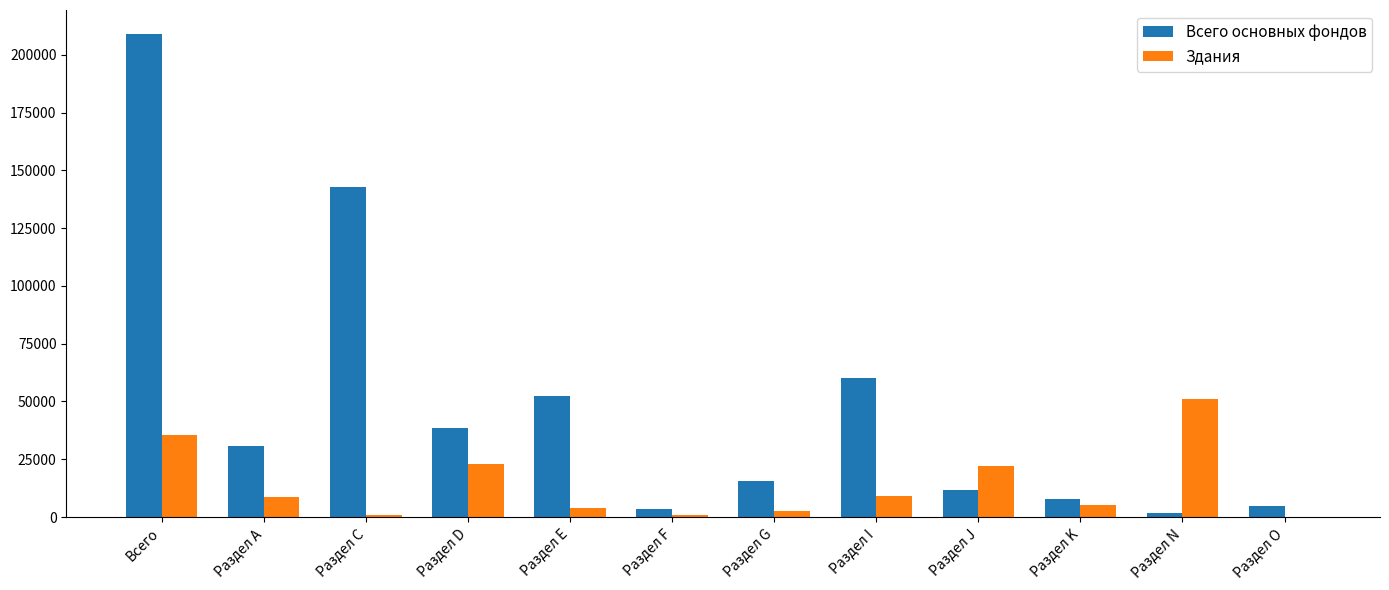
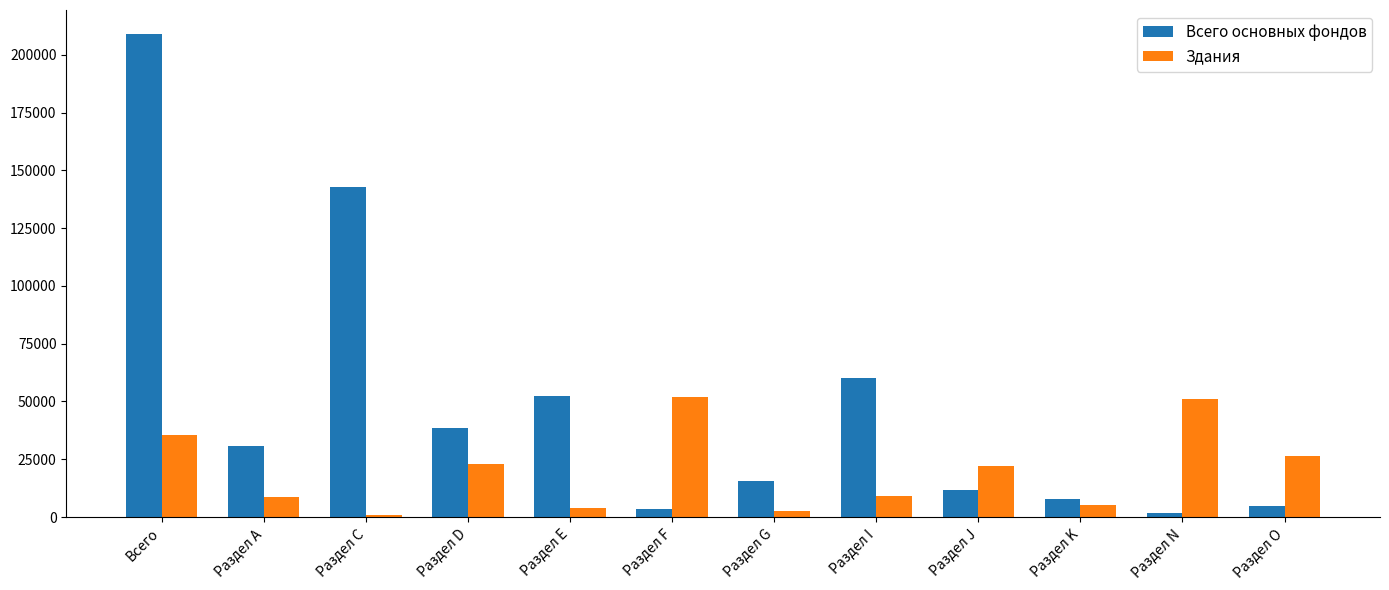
Здания, Раздел F: 1000 -> 52000
Здания, Раздел O: 0 -> 26000
